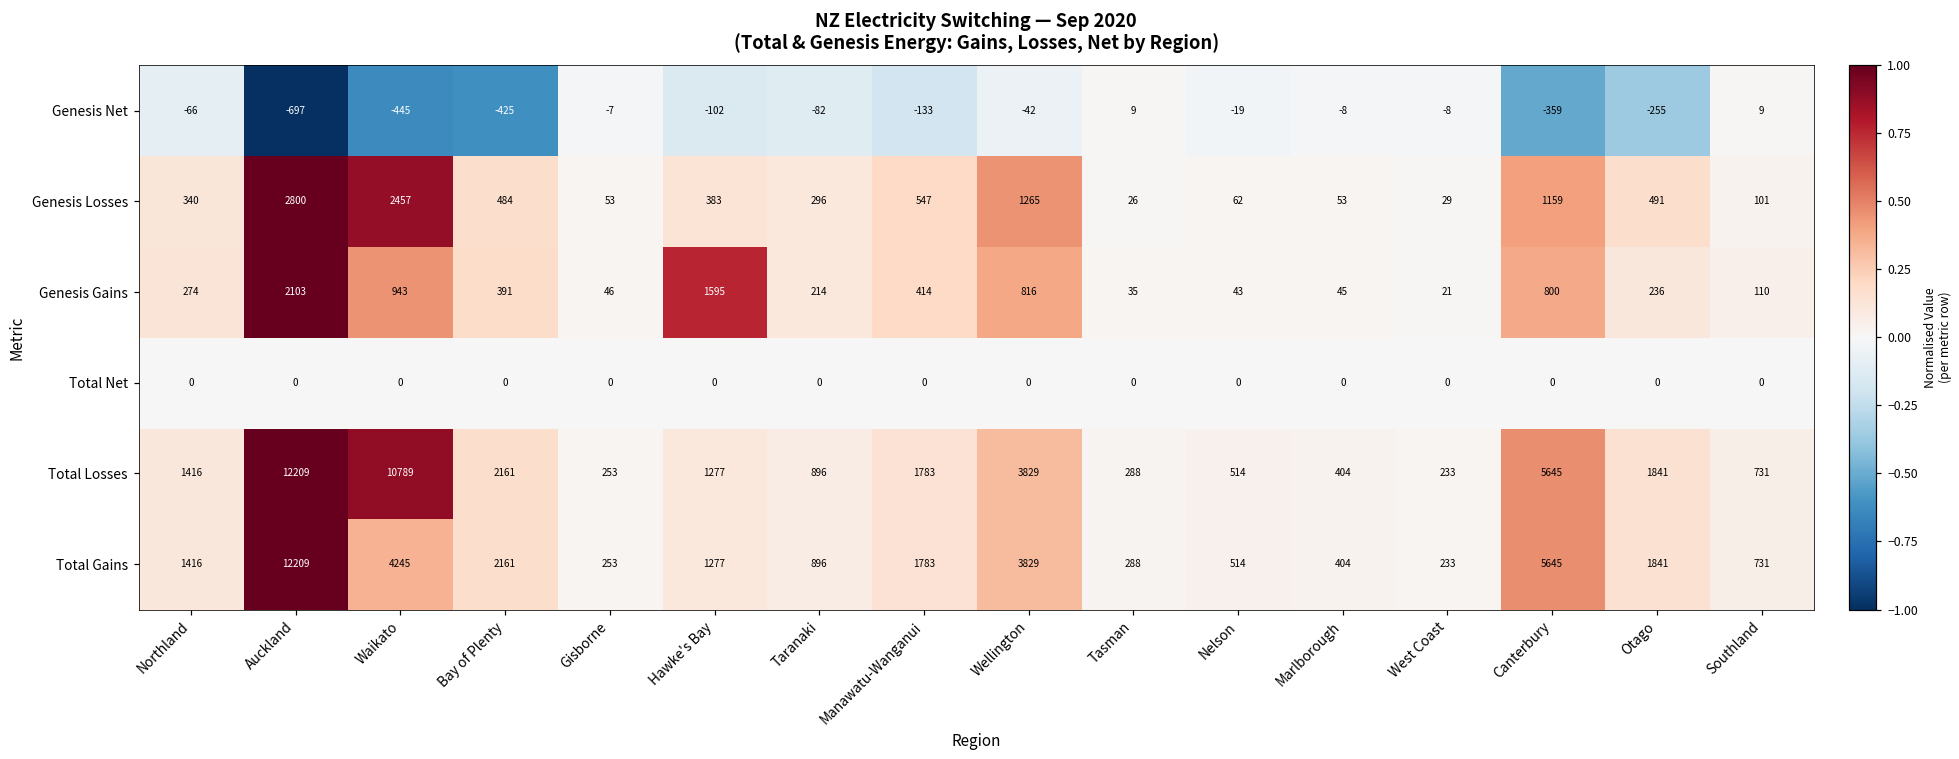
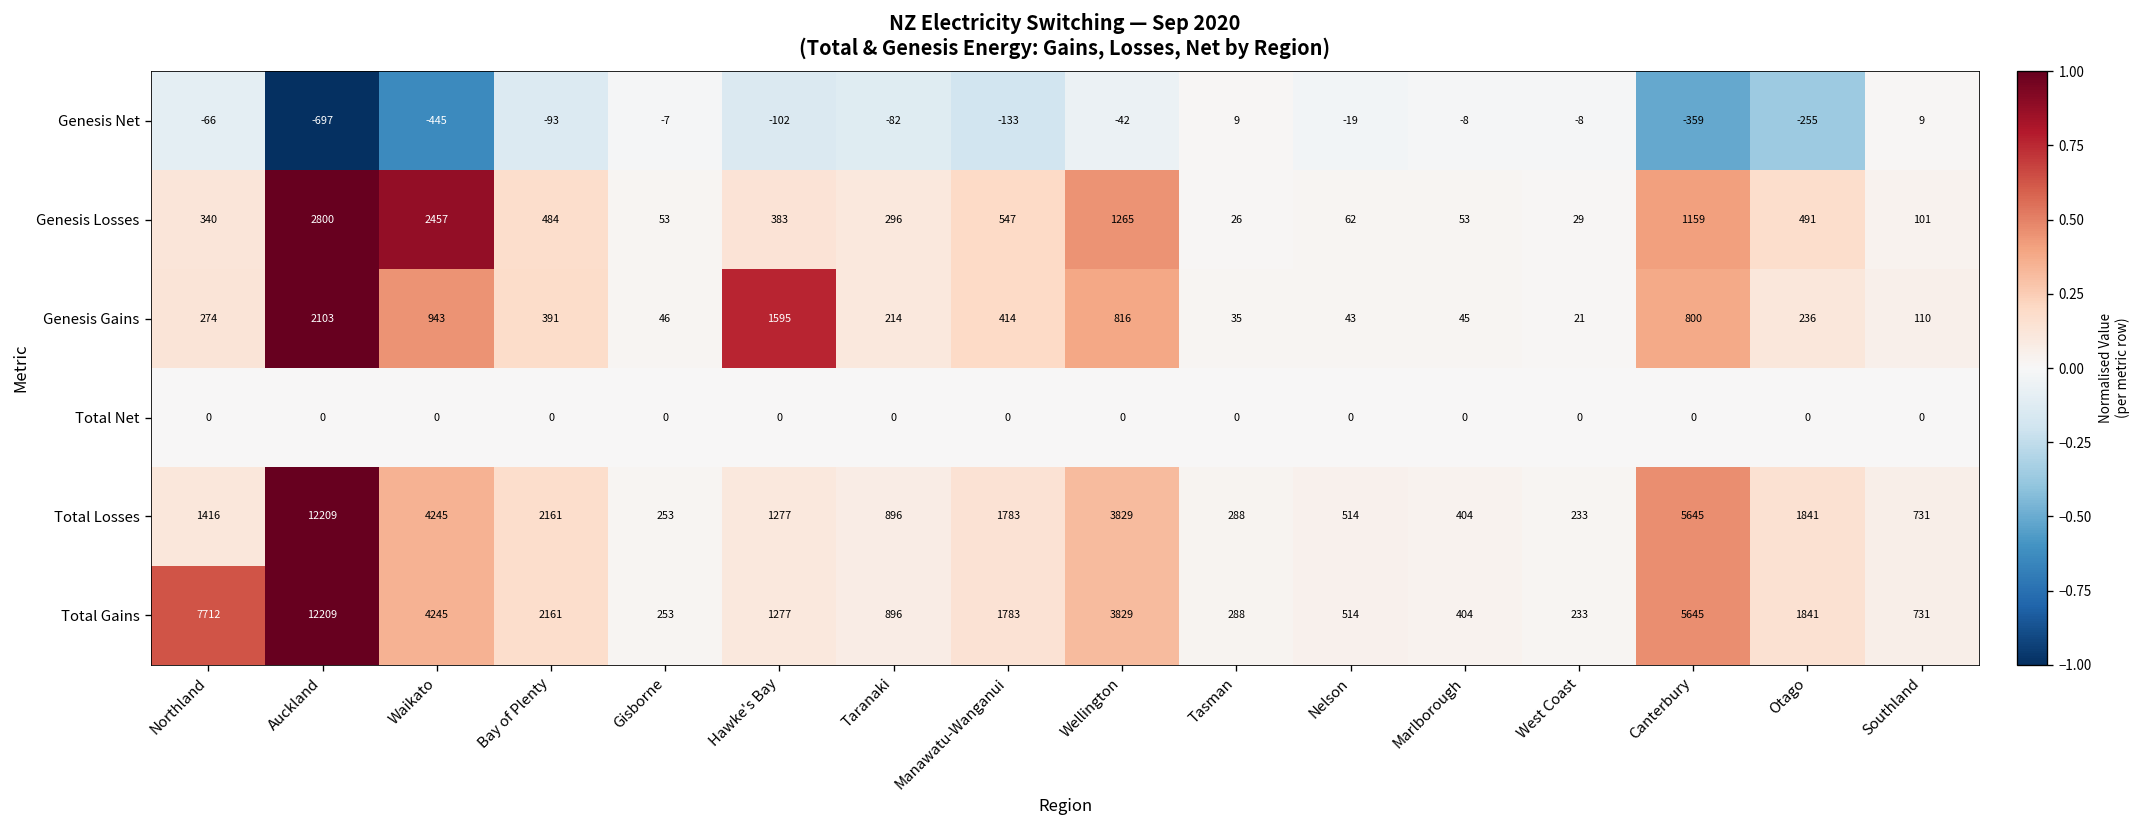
Genesis Net, Bay of Plenty: -425 -> -93
Total Losses, Waikato: 10789 -> 4245
Total Gains, Northland: 1416 -> 7712
